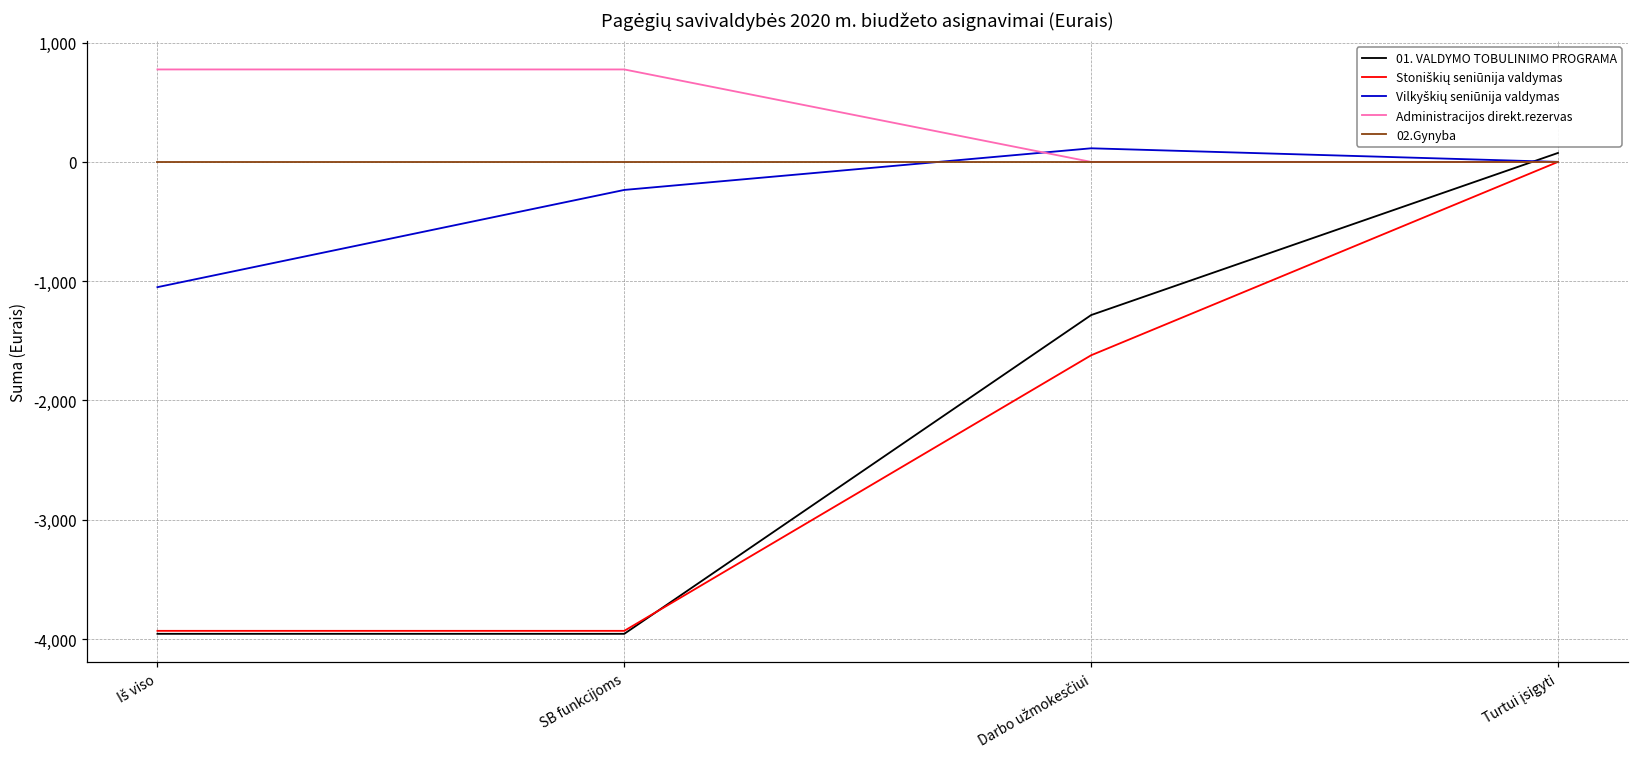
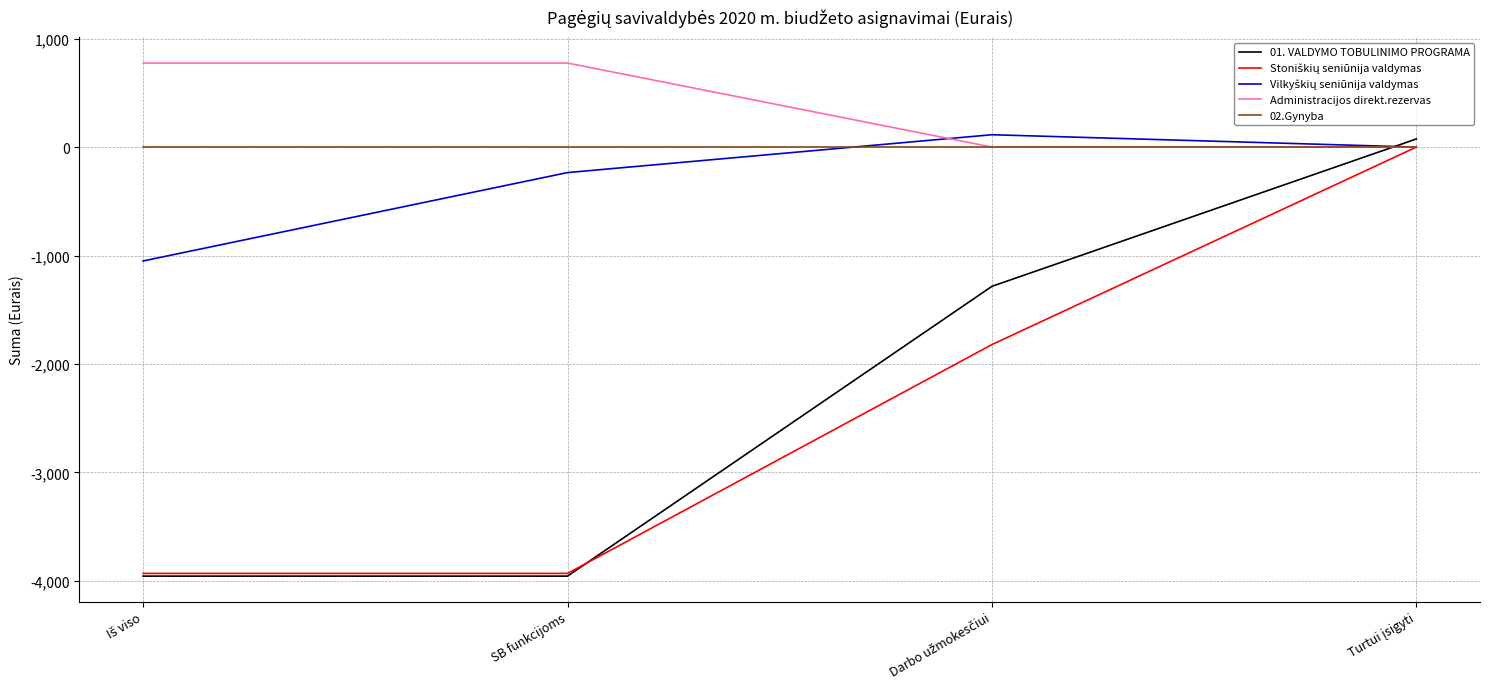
Stoniškių seniūnija valdymas, Darbo užmokesčiui: -1,620 -> -1,820
